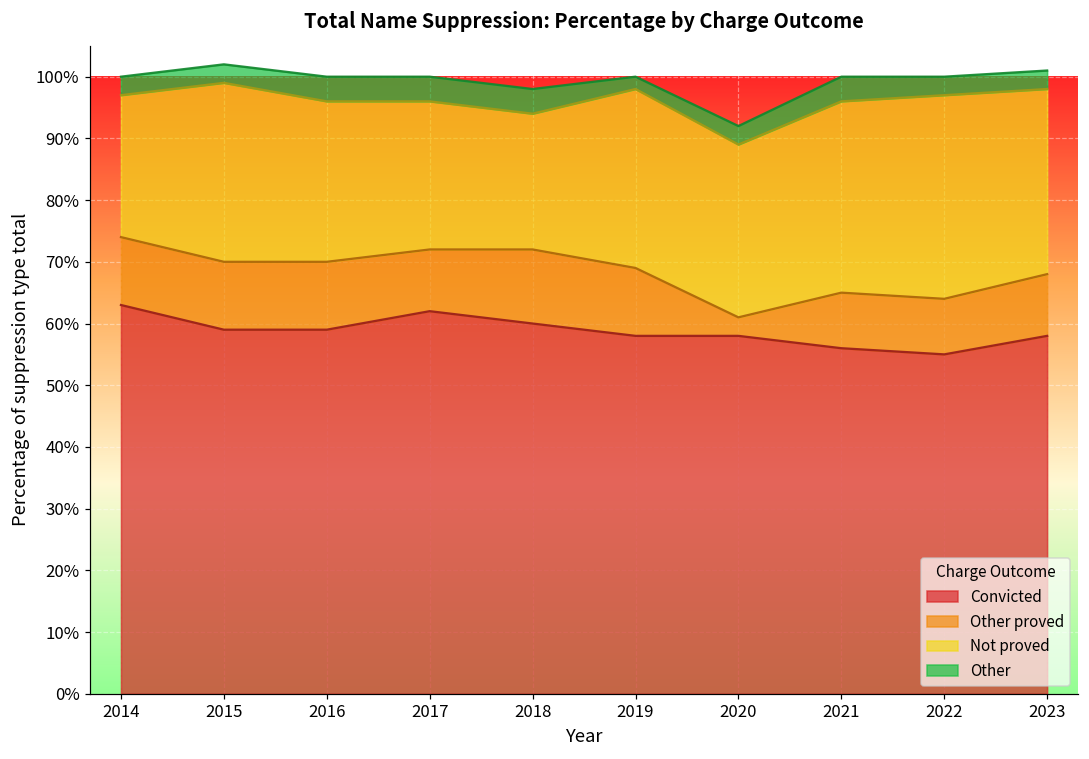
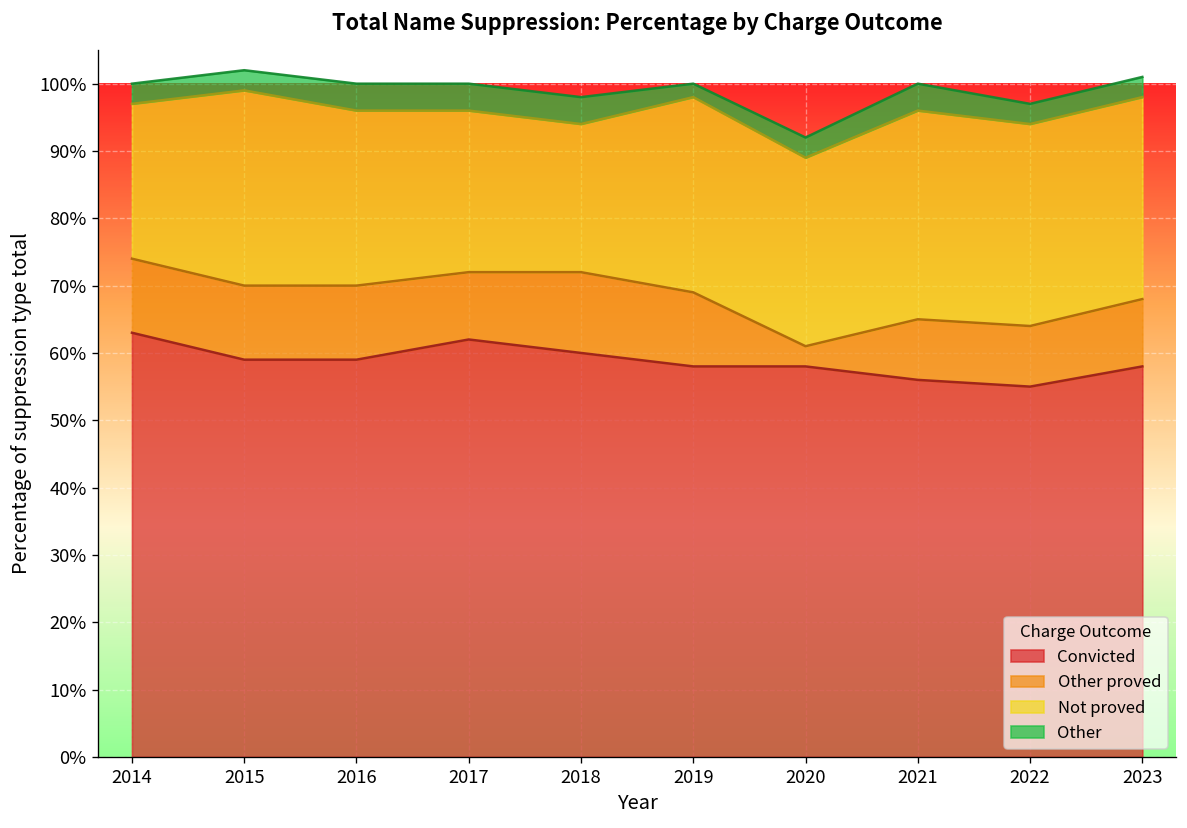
Not proved, 2022: 33% -> 30%
